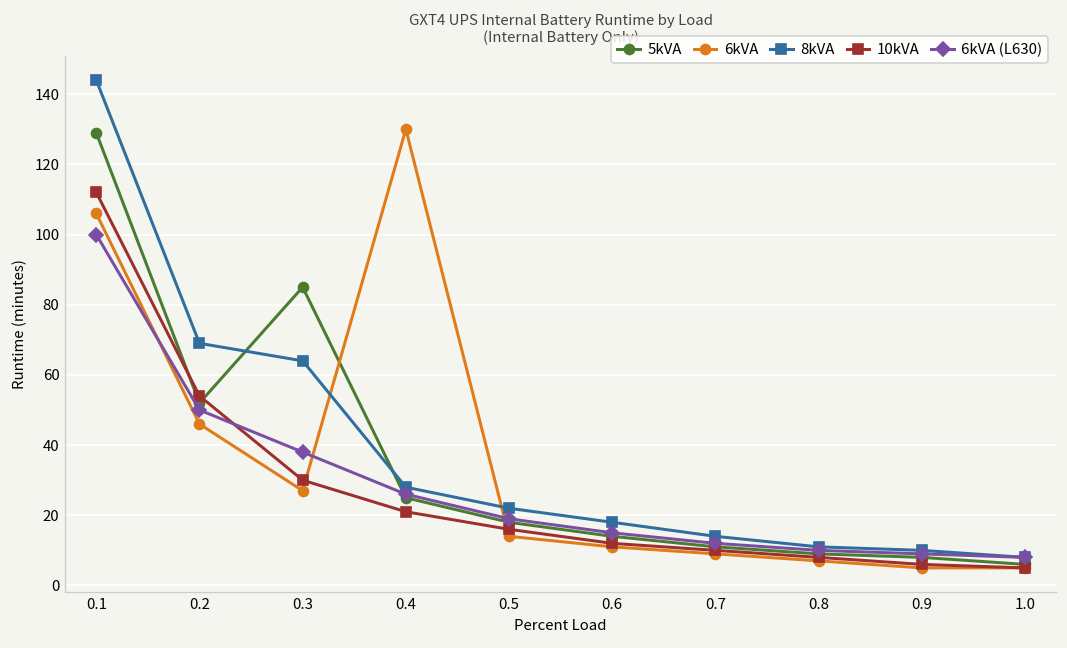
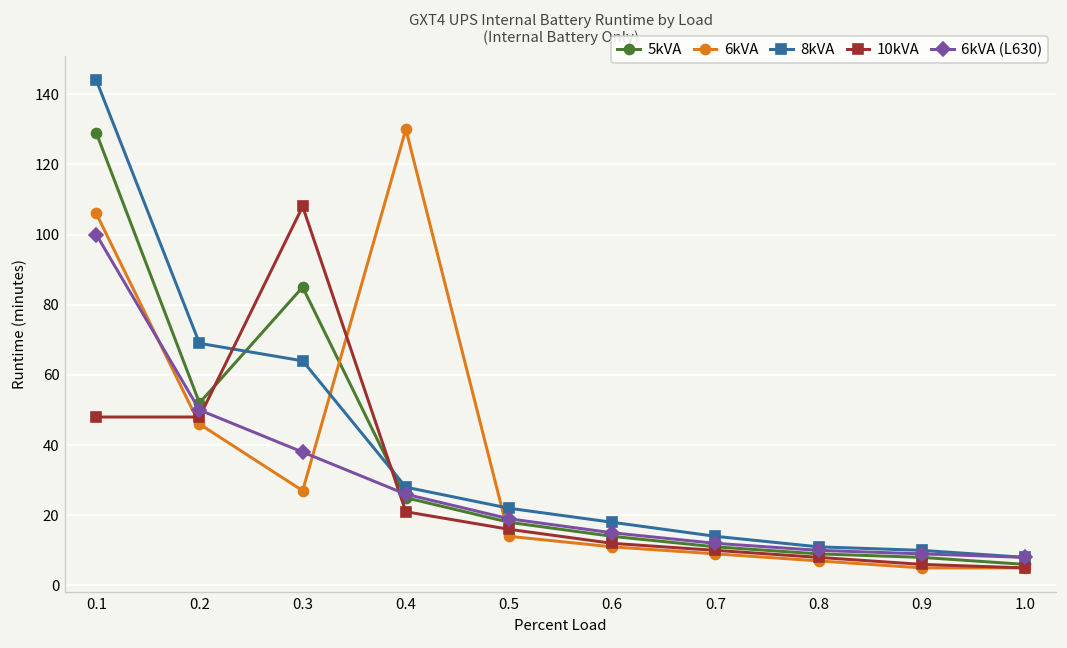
10kVA, 0.1: 112 -> 48
10kVA, 0.2: 54 -> 48
10kVA, 0.3: 30 -> 108
